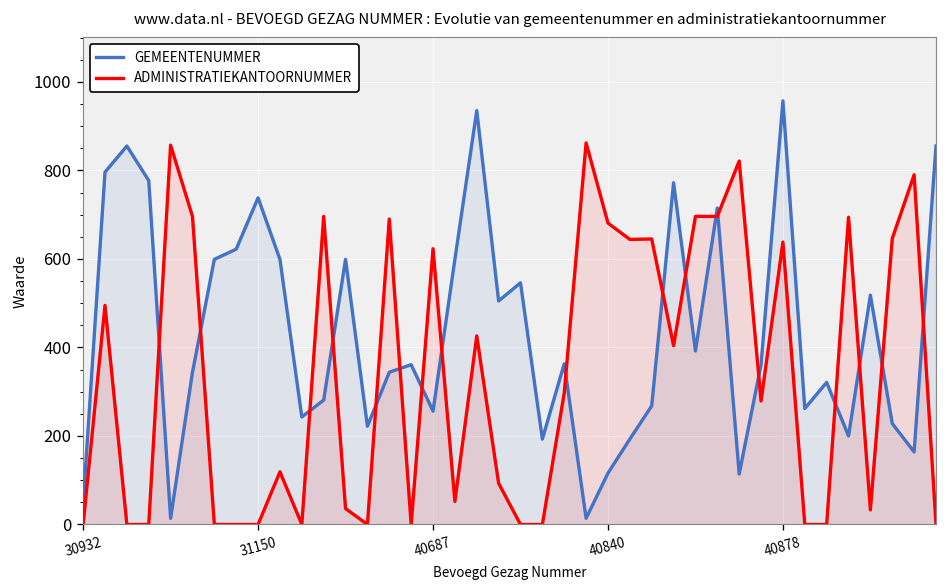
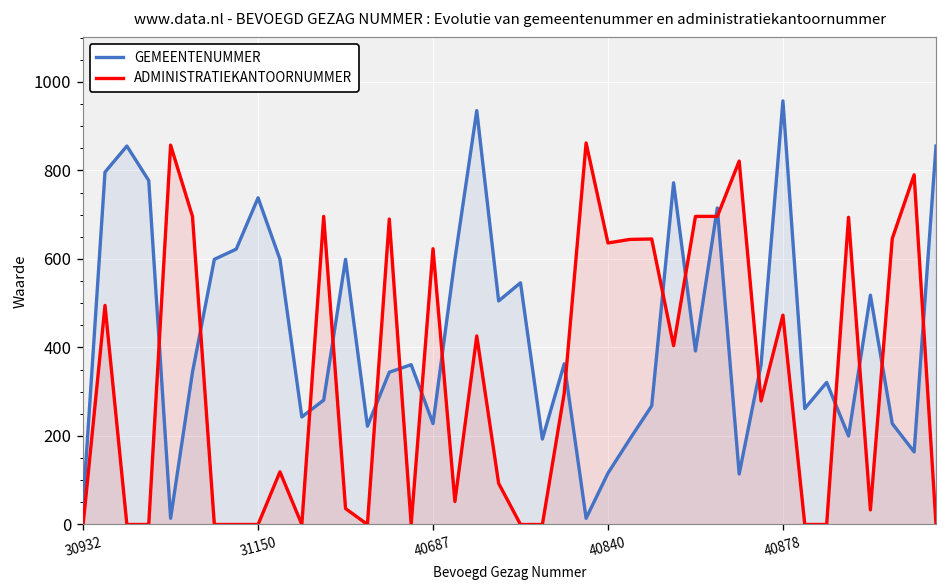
GEMEENTENUMMER, 40687: 260 -> 230
ADMINISTRATIEKANTOORNUMMER, 40840: 680 -> 640
ADMINISTRATIEKANTOORNUMMER, 40878: 640 -> 470
